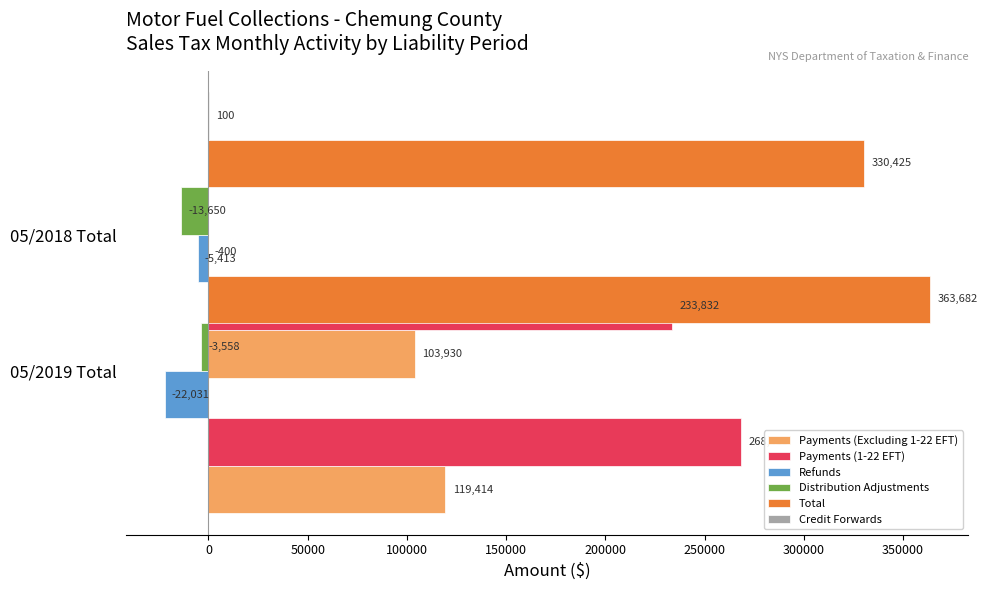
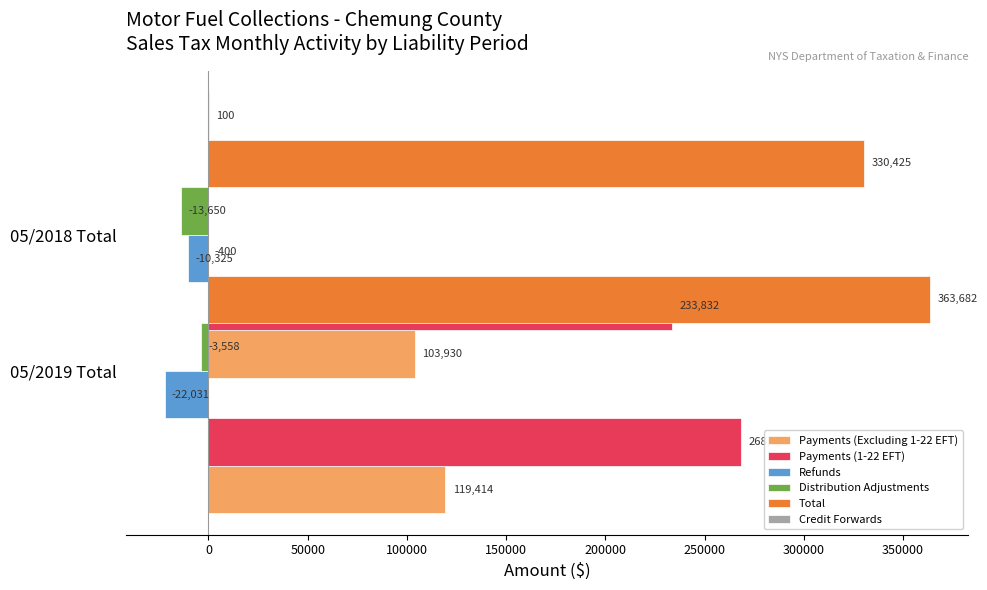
Refunds, 05/2018 Total: -5,413 -> -10,325
